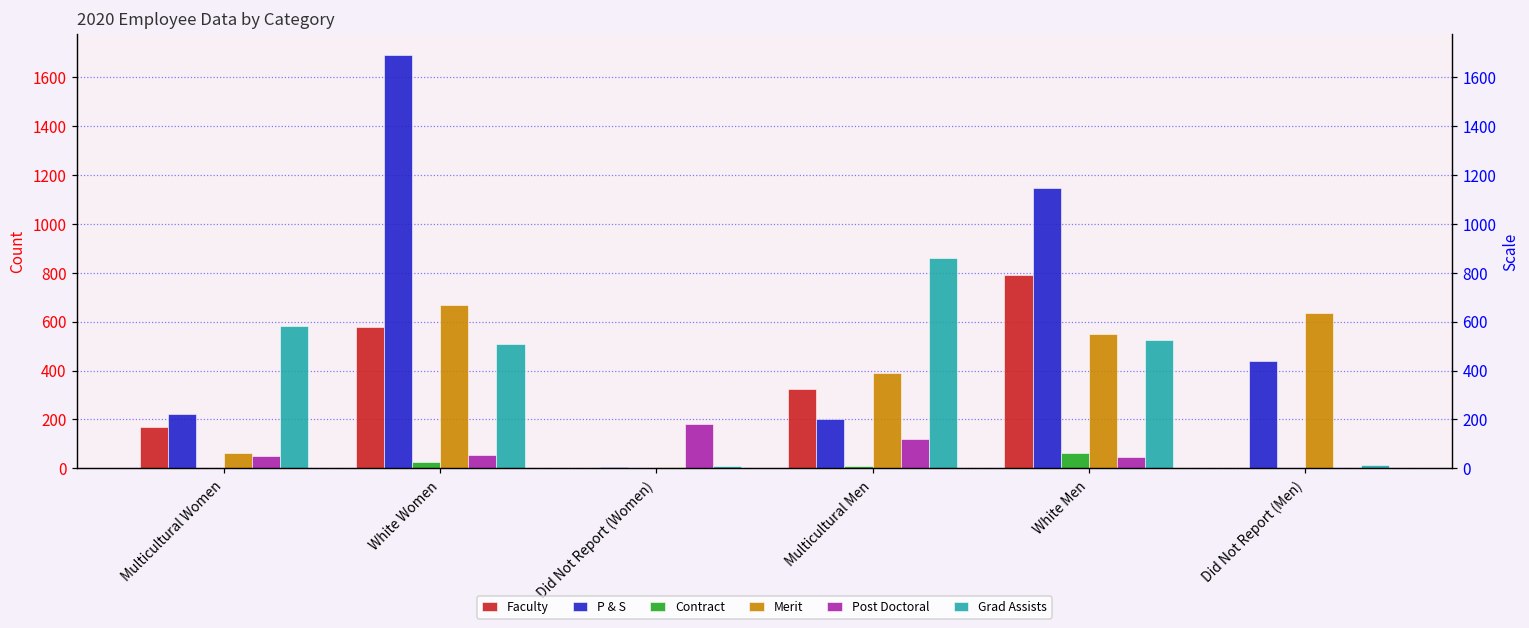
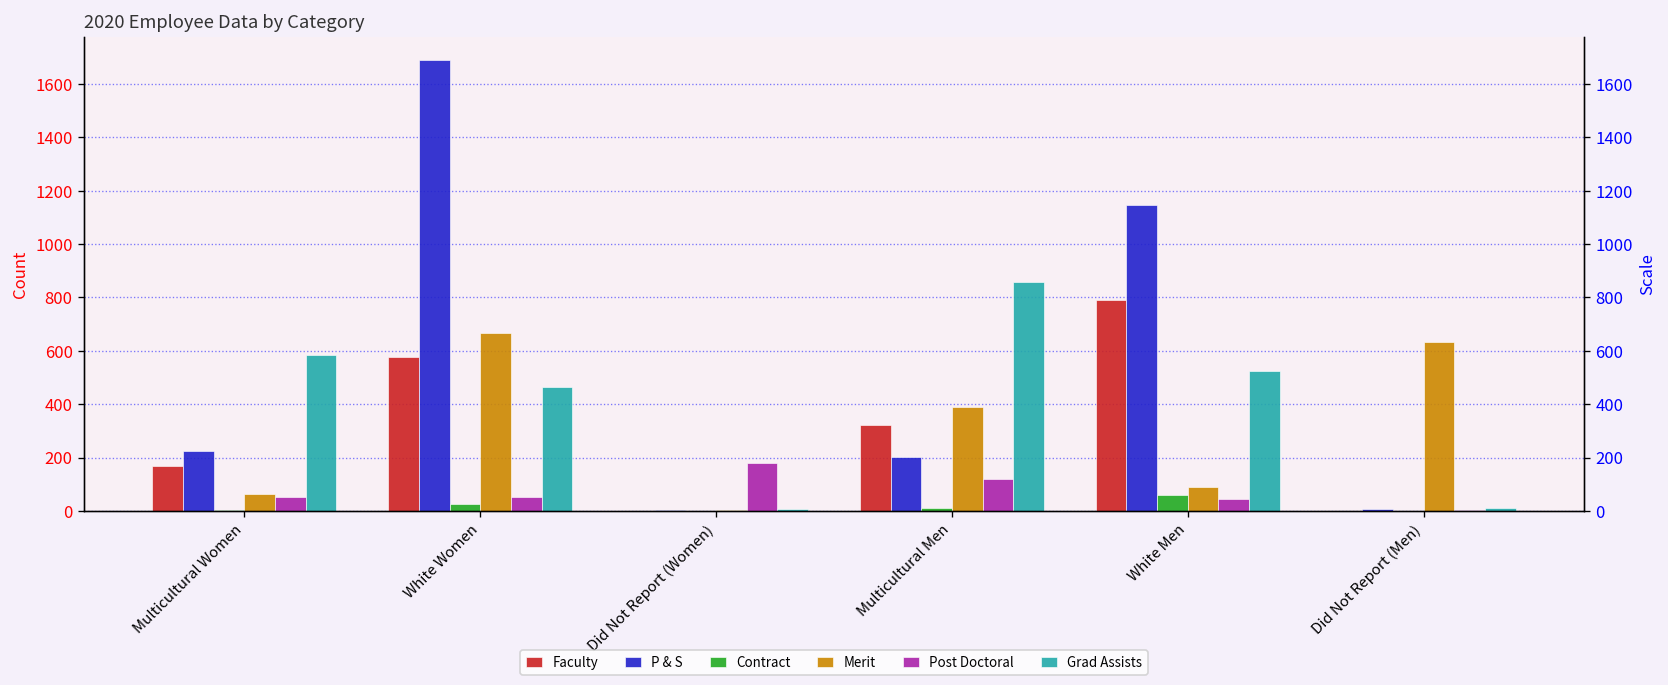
Grad Assists, White Women: 510 -> 460
Merit, White Men: 550 -> 90
P & S, Did Not Report (Men): 440 -> 10
